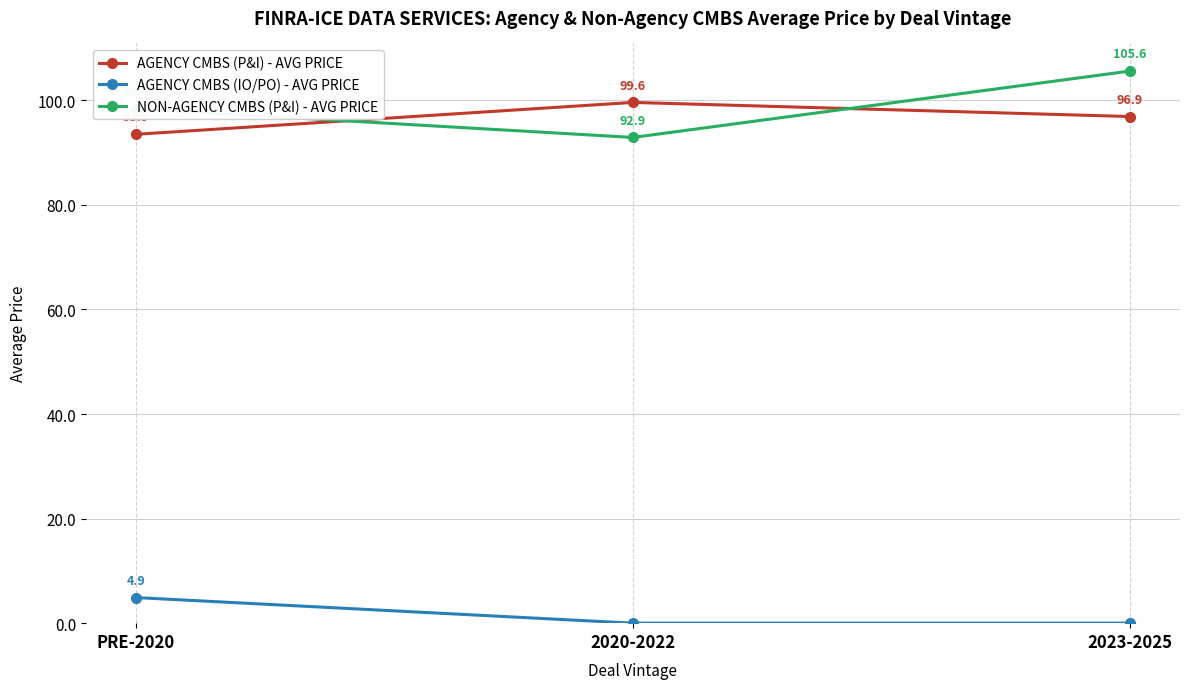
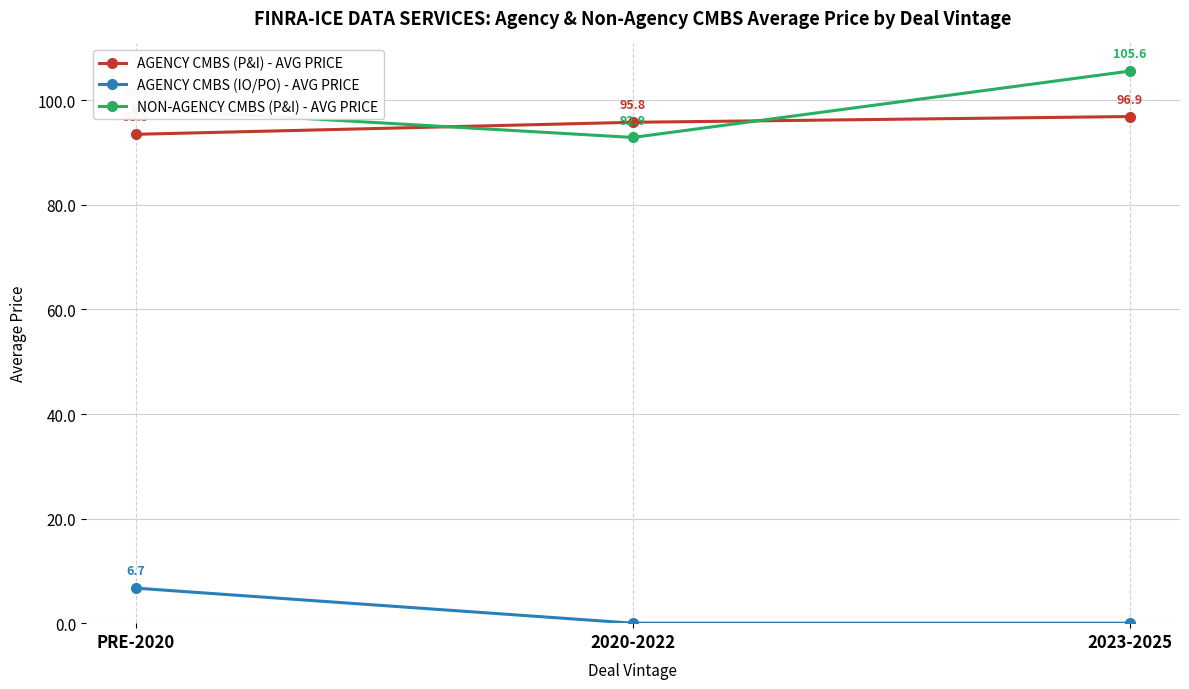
AGENCY CMBS (IO/PO) - AVG PRICE, PRE-2020: 4.9 -> 6.7
AGENCY CMBS (P&I) - AVG PRICE, 2020-2022: 99.6 -> 95.8
